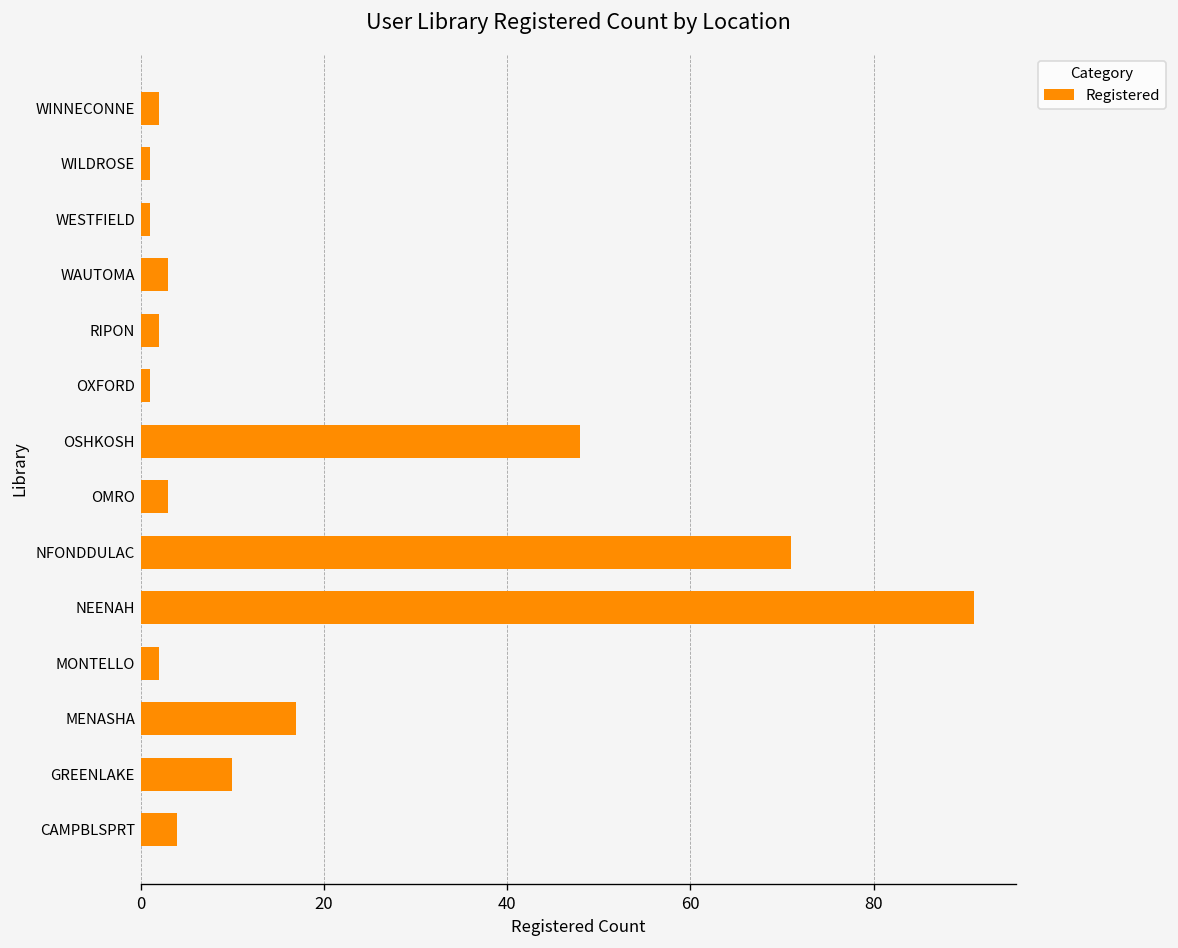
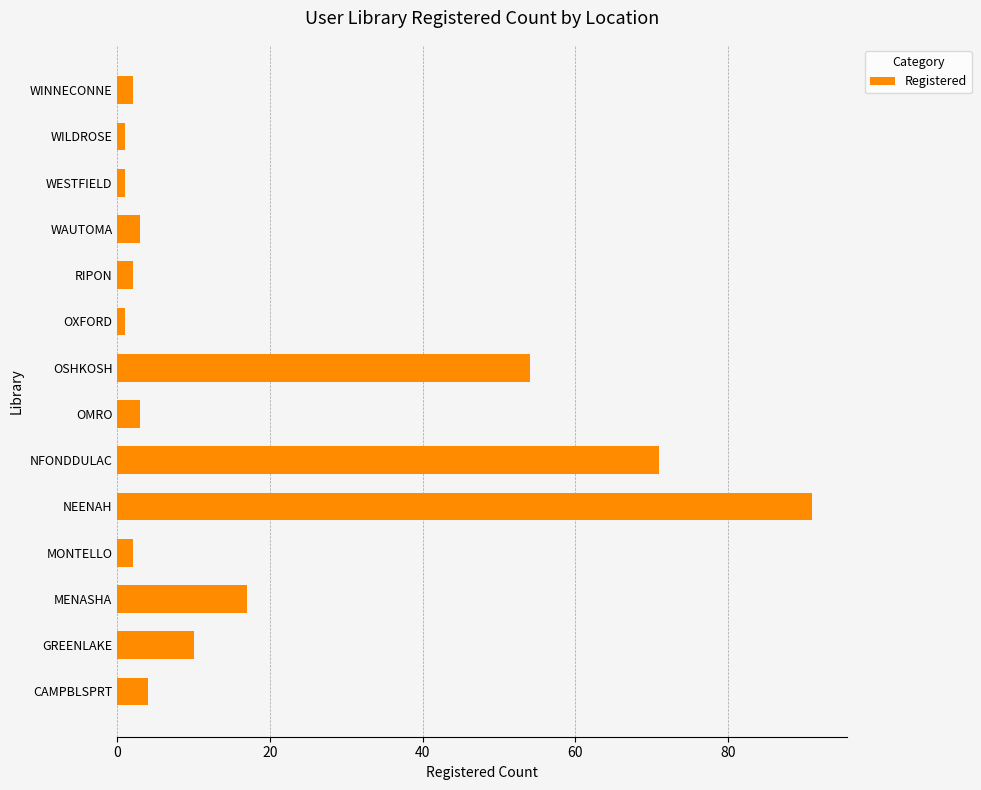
OSHKOSH: 48 -> 54
